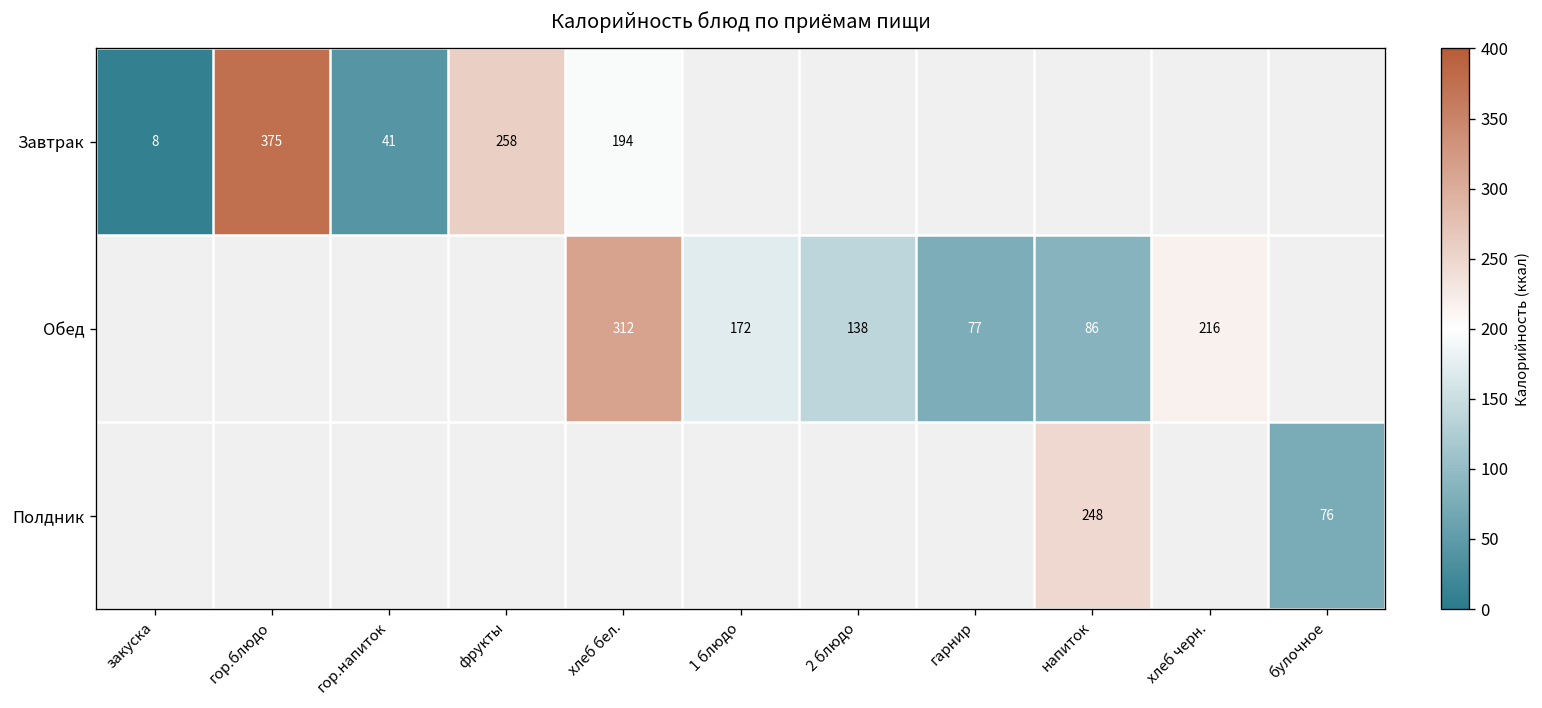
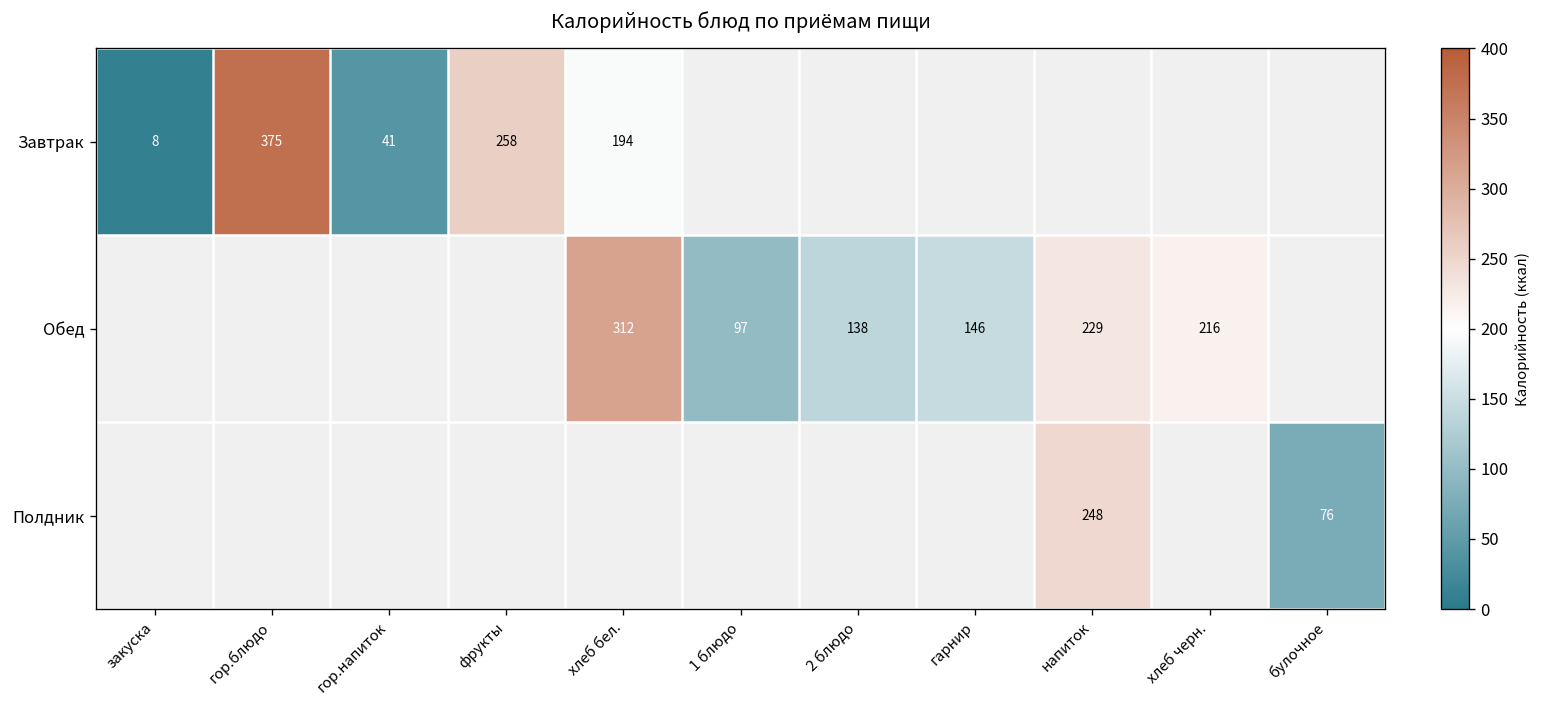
Обед, 1 блюдо: 172 -> 97
Обед, гарнир: 77 -> 146
Обед, напиток: 86 -> 229
